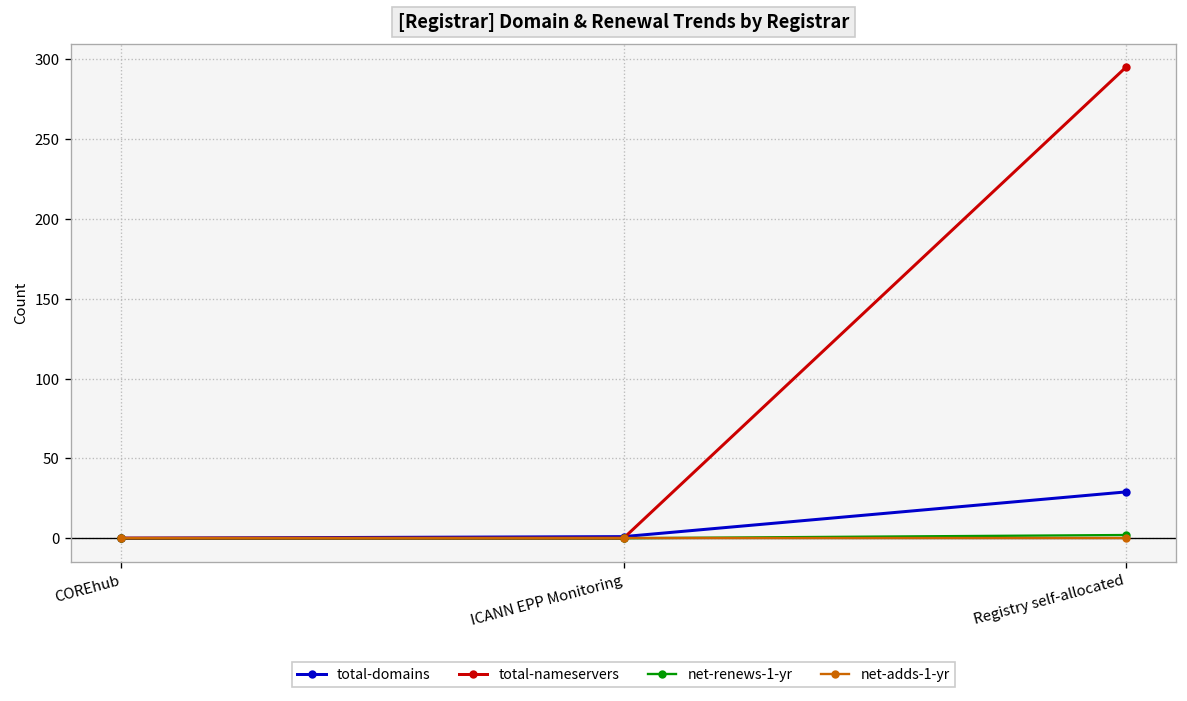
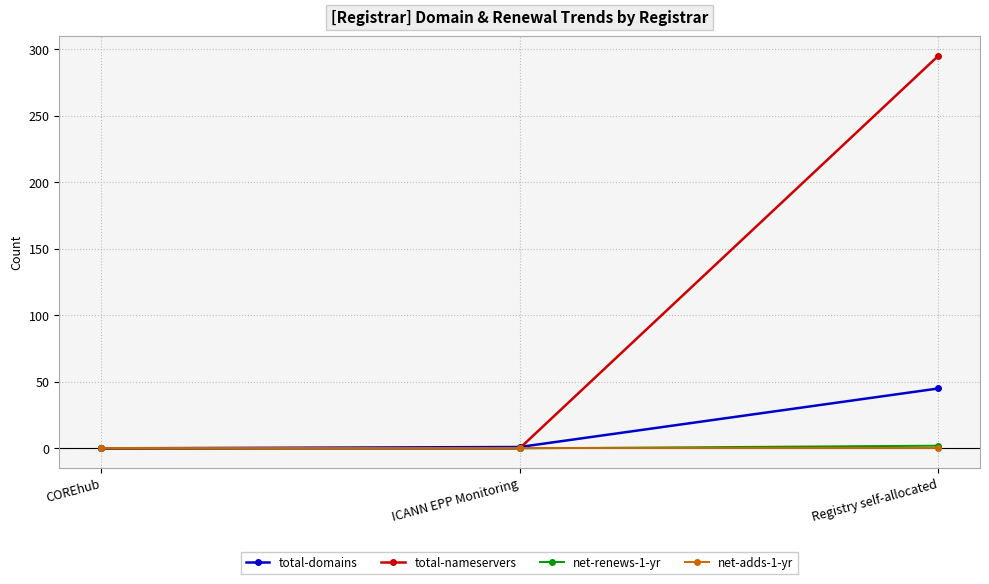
total-domains, Registry self-allocated: 29 -> 45
